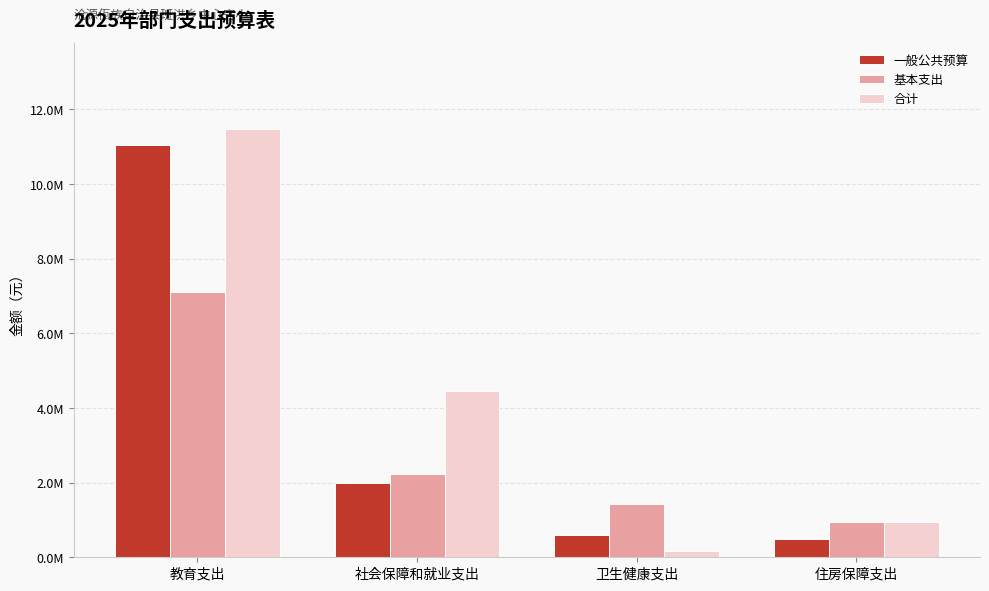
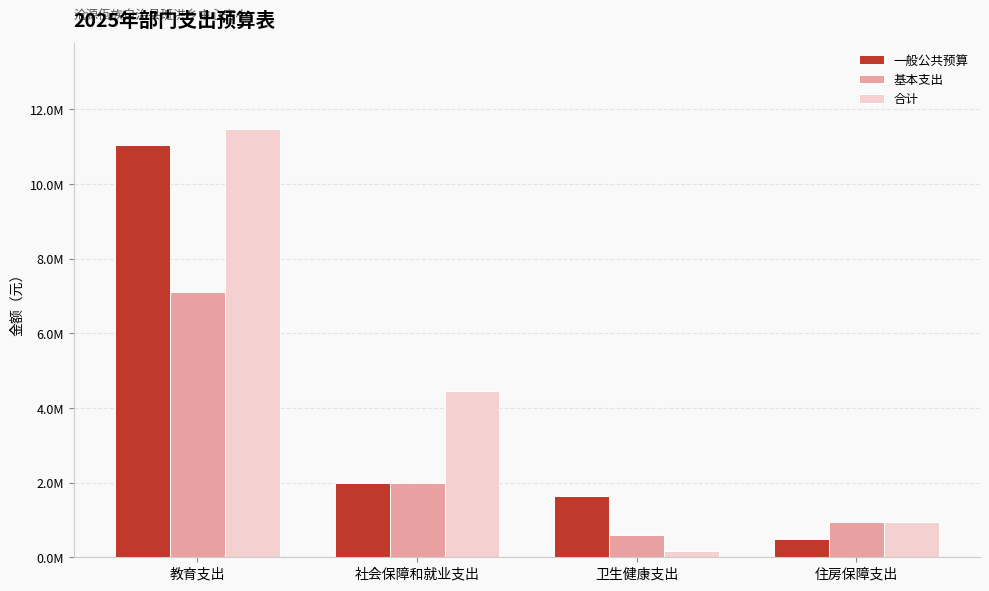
基本支出, 社会保障和就业支出: 2200000 -> 2000000
一般公共预算, 卫生健康支出: 600000 -> 1600000
基本支出, 卫生健康支出: 1400000 -> 600000
